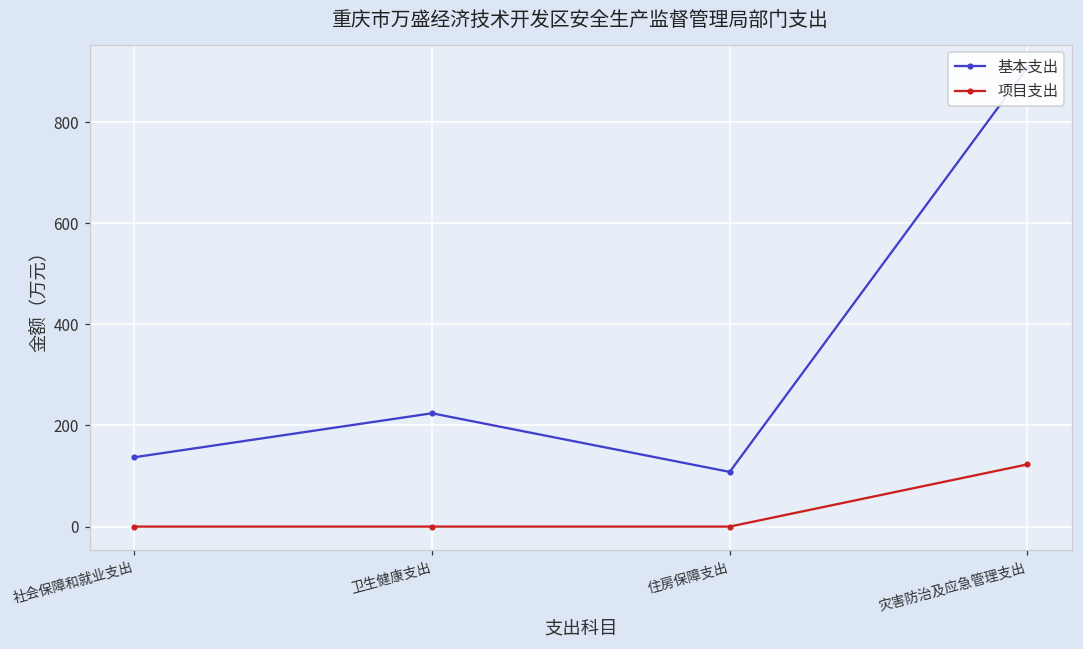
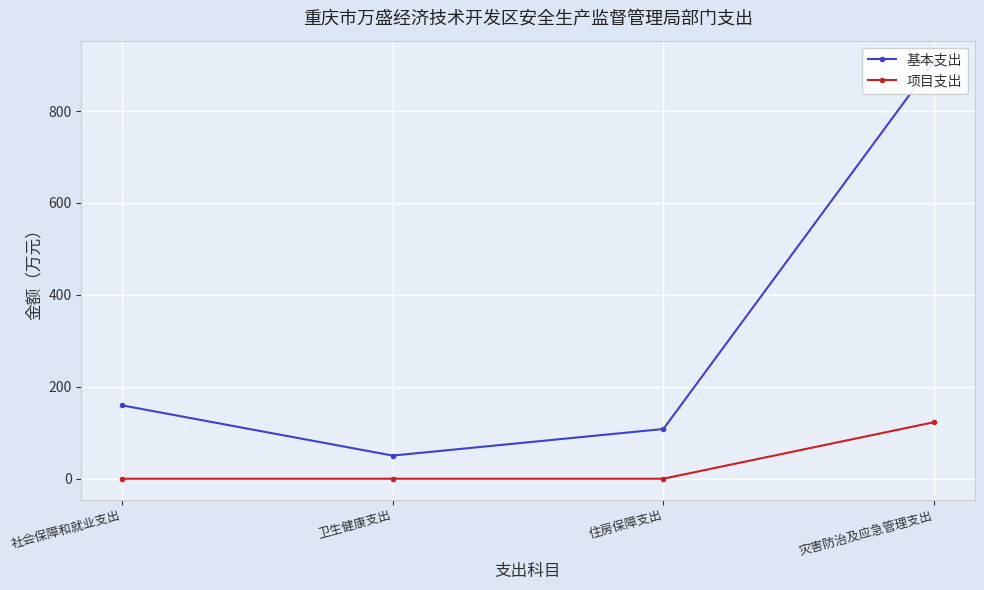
基本支出, 社会保障和就业支出: 140 -> 160
基本支出, 卫生健康支出: 220 -> 50
